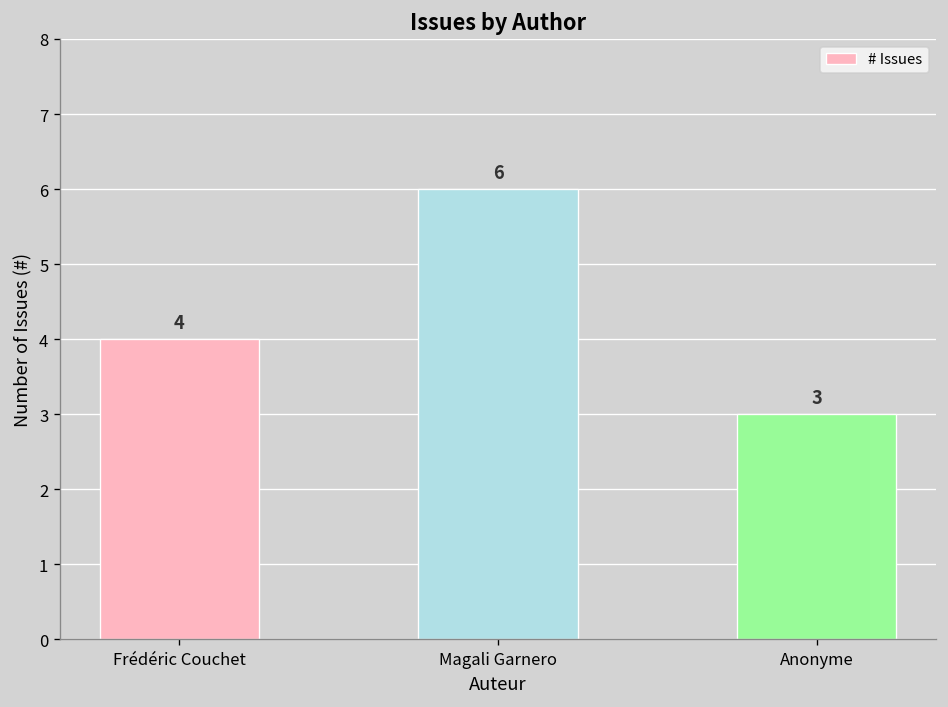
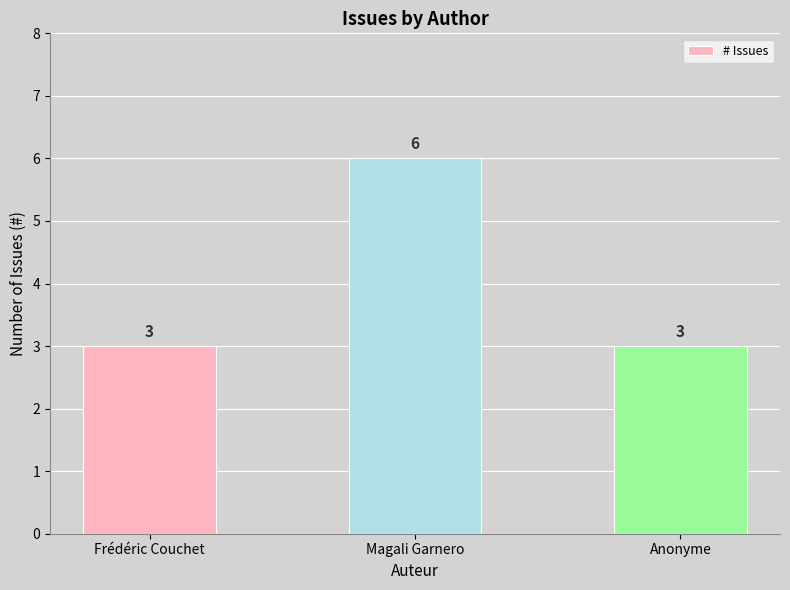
Frédéric Couchet: 4 -> 3
